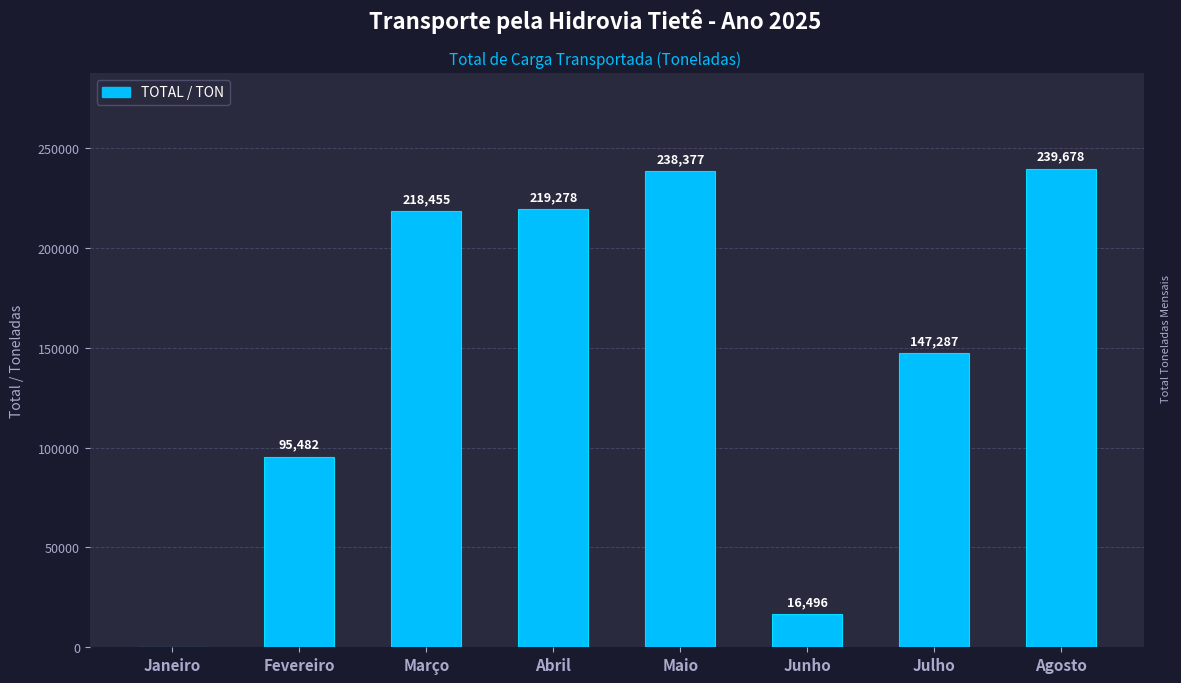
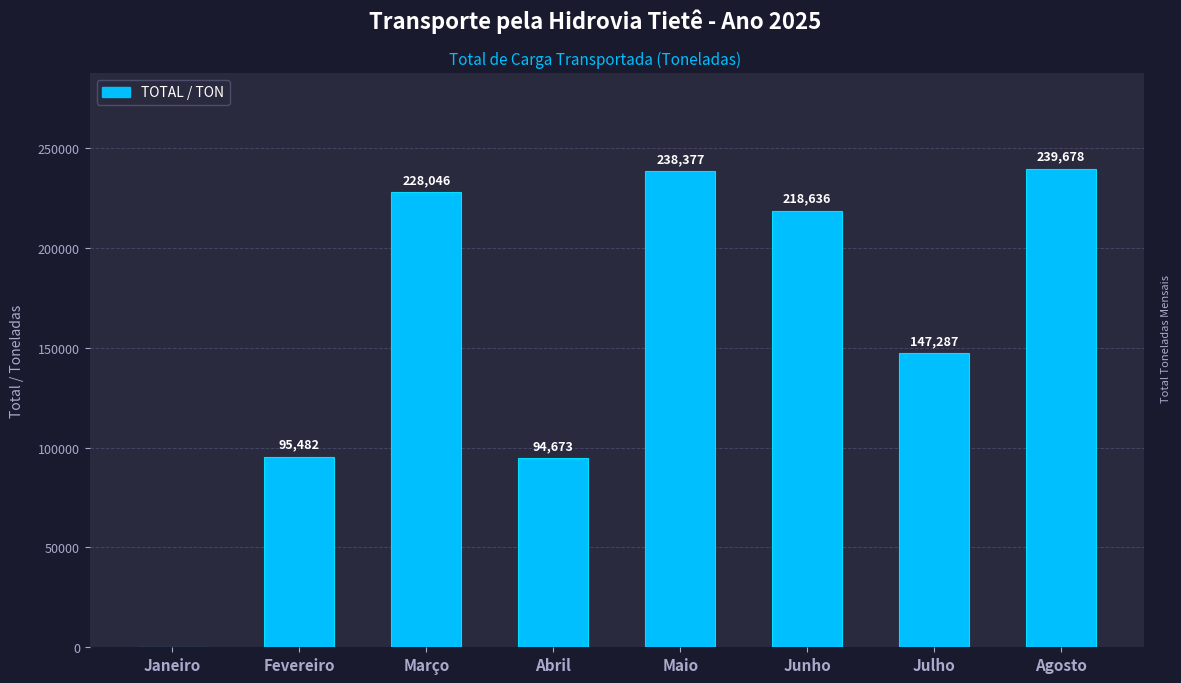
Março: 218,455 -> 228,046
Abril: 219,278 -> 94,673
Junho: 16,496 -> 218,636
